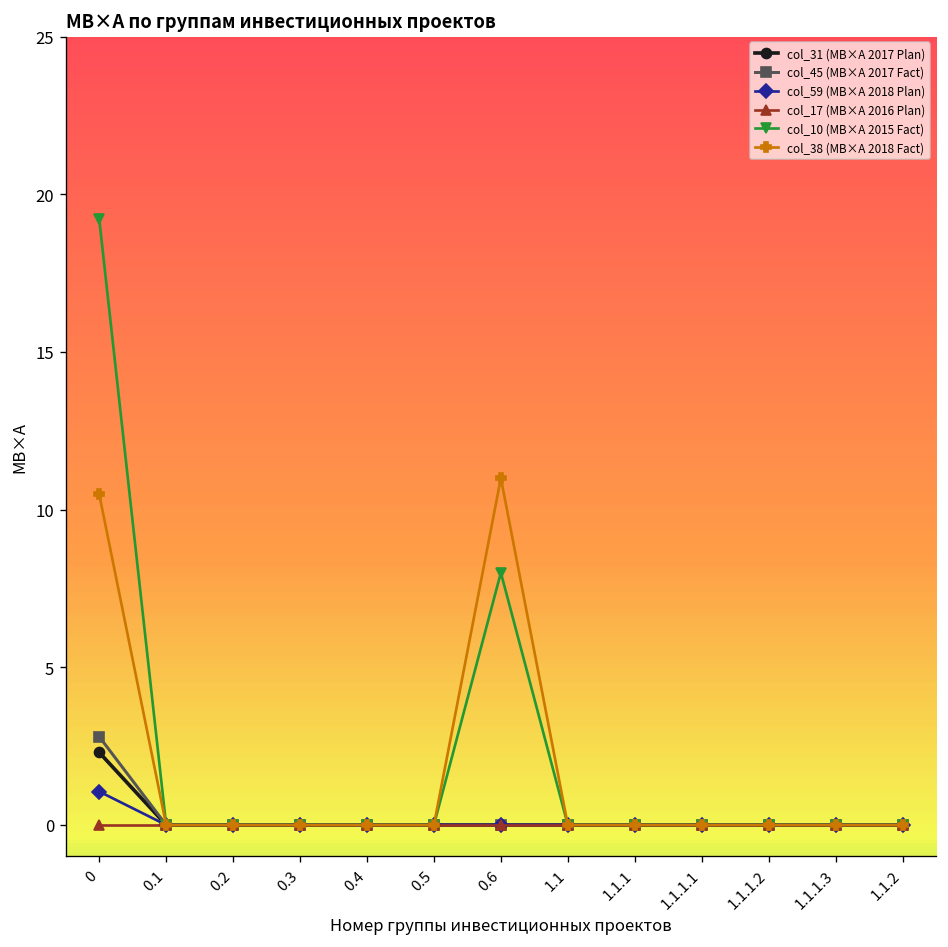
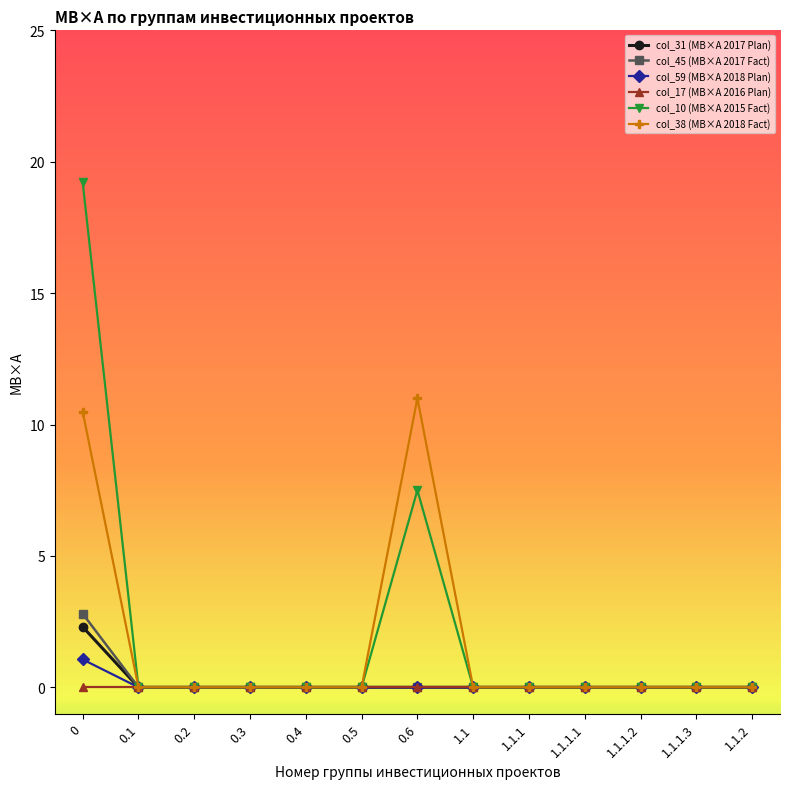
col_10 (МВ×А 2015 Fact), 0.6: 8.0 -> 7.5
